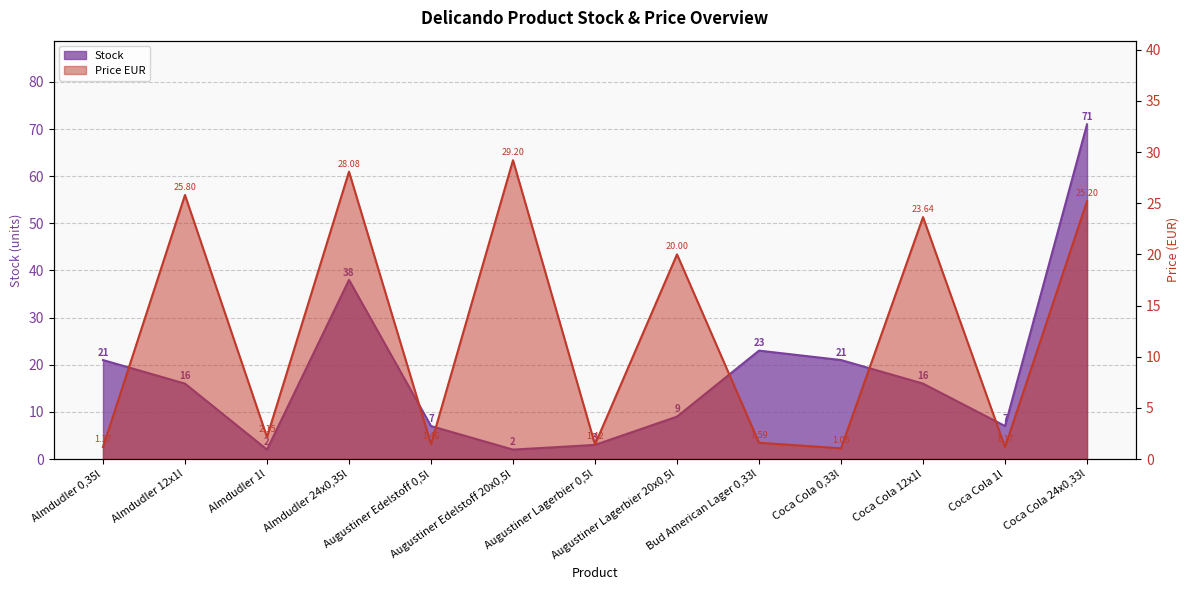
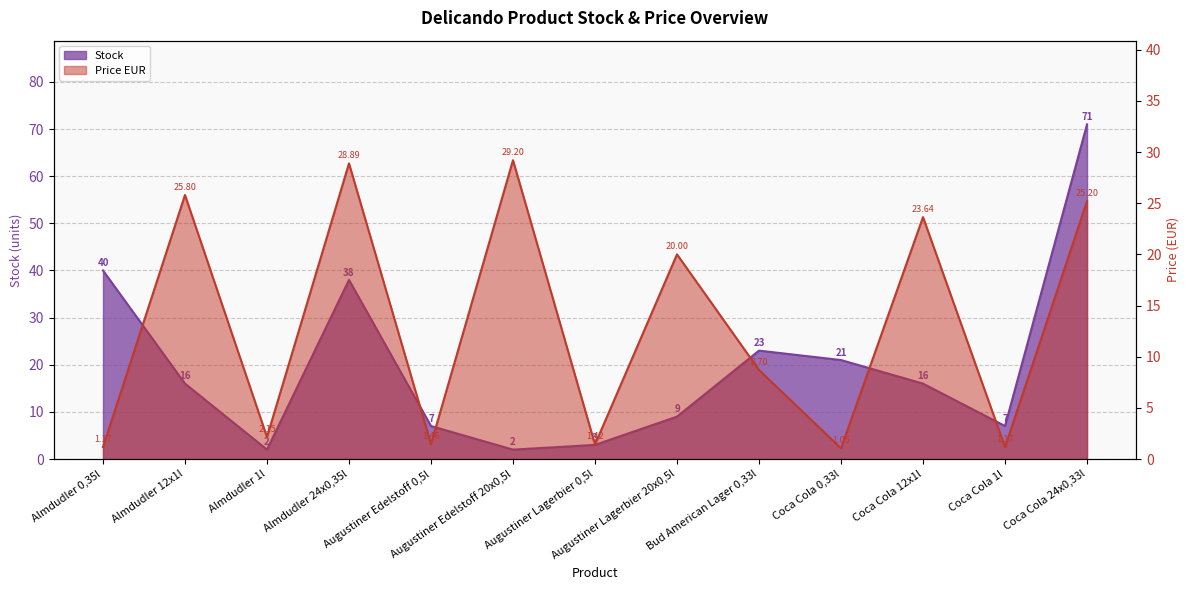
Stock, Almdudler 0,35l: 21 -> 40
Price EUR, Almdudler 24x0,35l: 28.08 -> 28.89
Price EUR, Bud American Lager 0,33l: 1.59 -> 8.70
